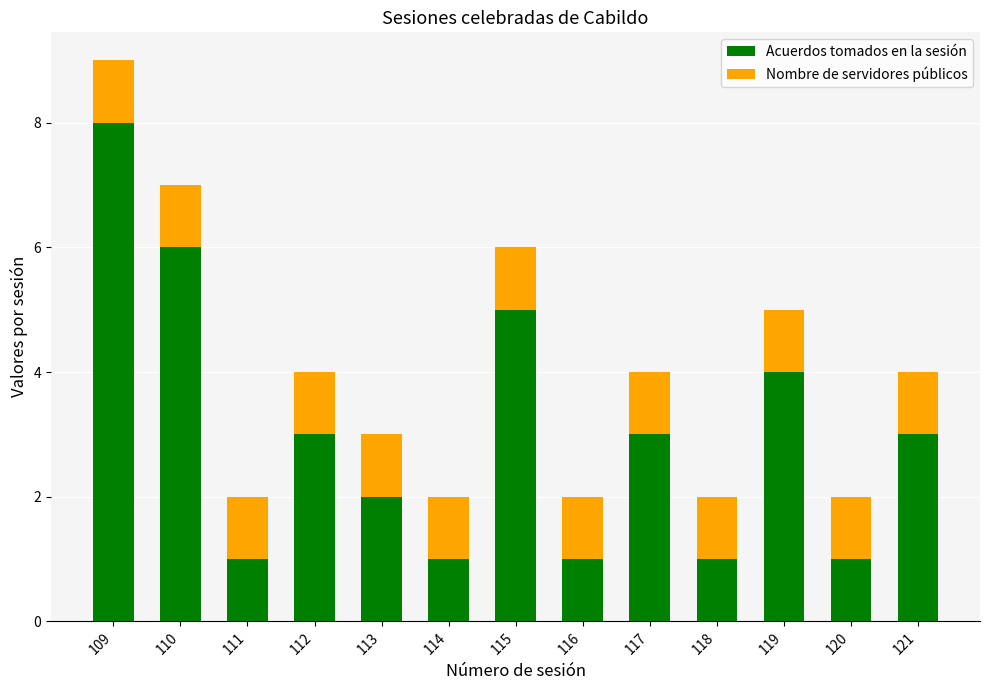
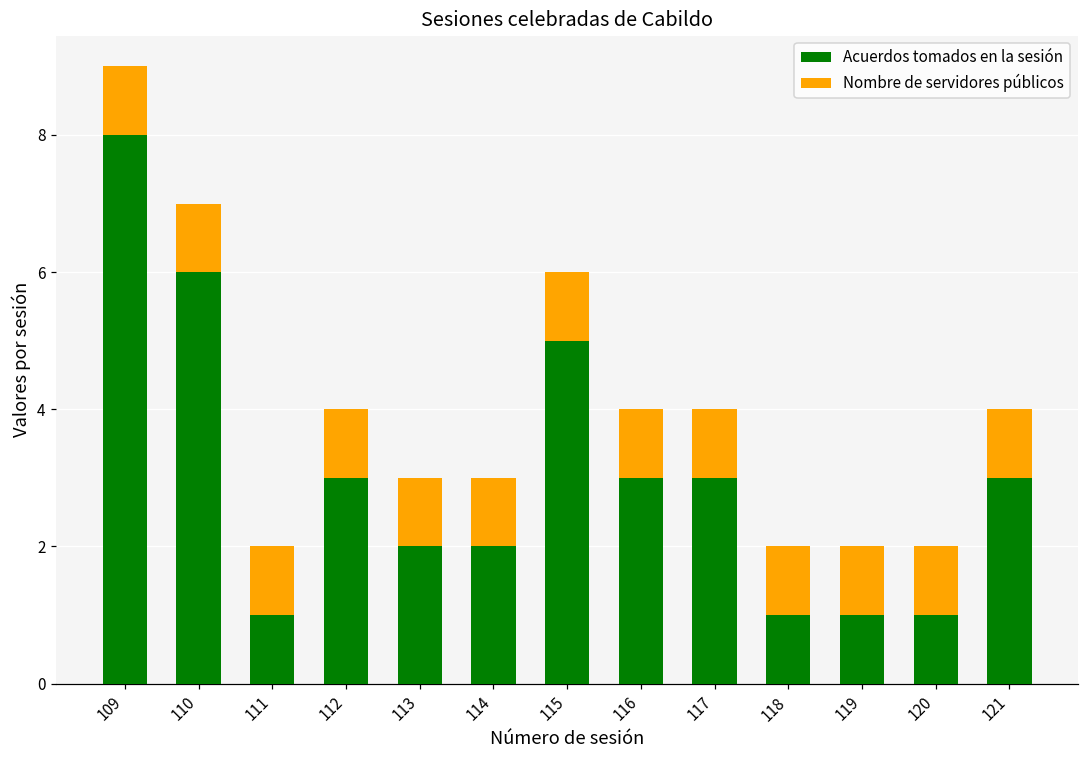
Acuerdos tomados en la sesión, 114: 1 -> 2
Acuerdos tomados en la sesión, 116: 1 -> 3
Acuerdos tomados en la sesión, 119: 4 -> 1
